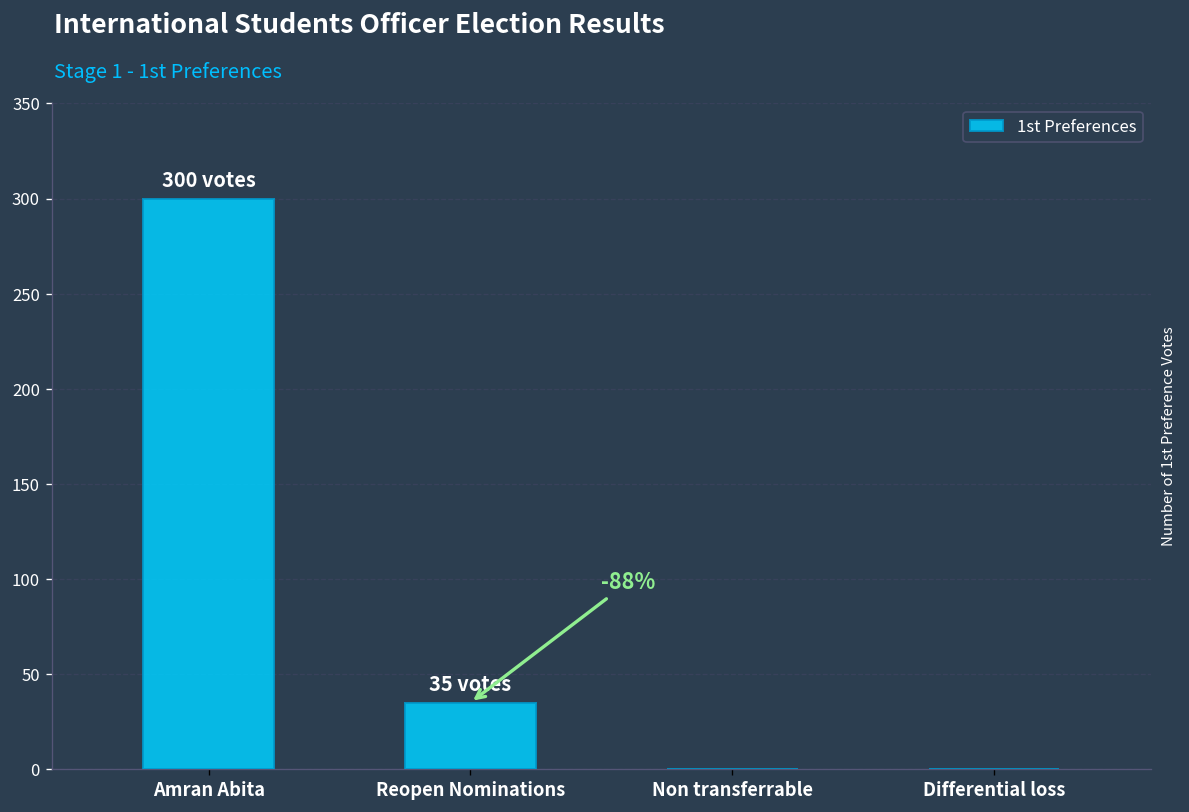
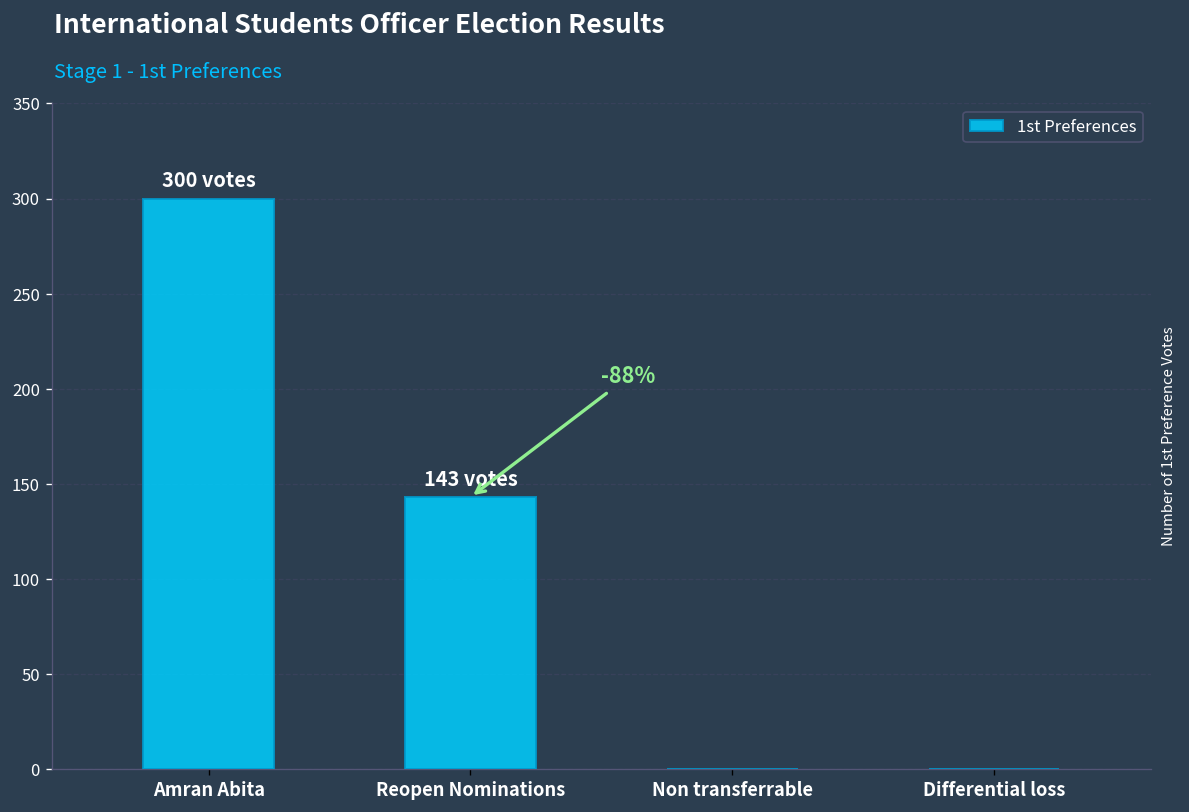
Reopen Nominations: 35 -> 143
